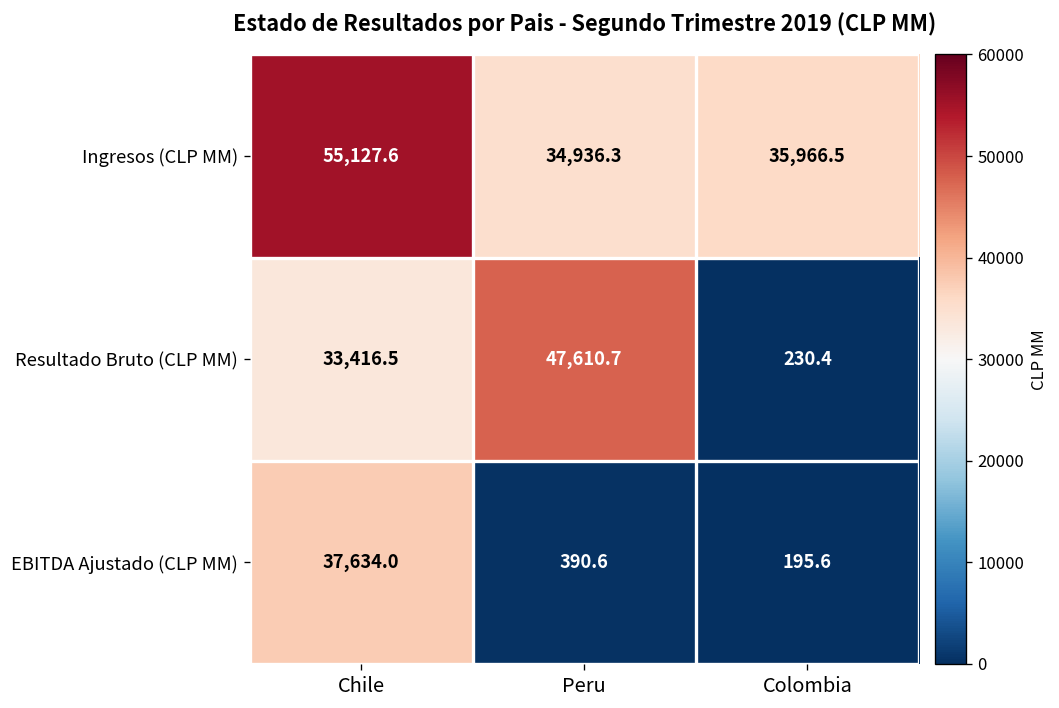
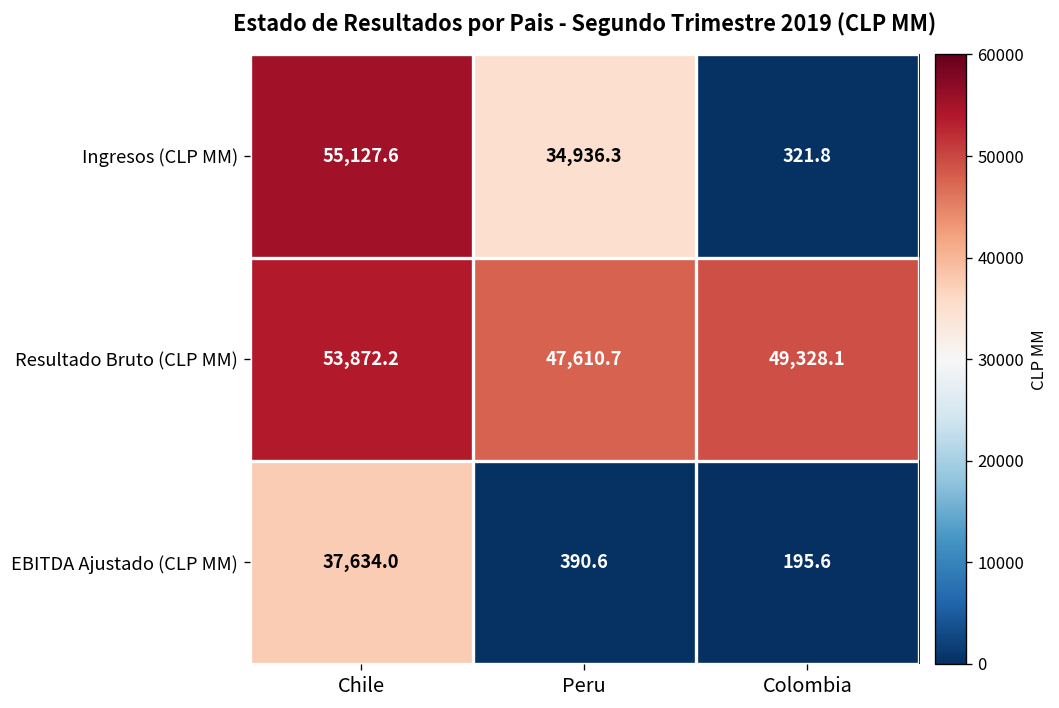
Ingresos (CLP MM), Colombia: 35,966.5 -> 321.8
Resultado Bruto (CLP MM), Chile: 33,416.5 -> 53,872.2
Resultado Bruto (CLP MM), Colombia: 230.4 -> 49,328.1
